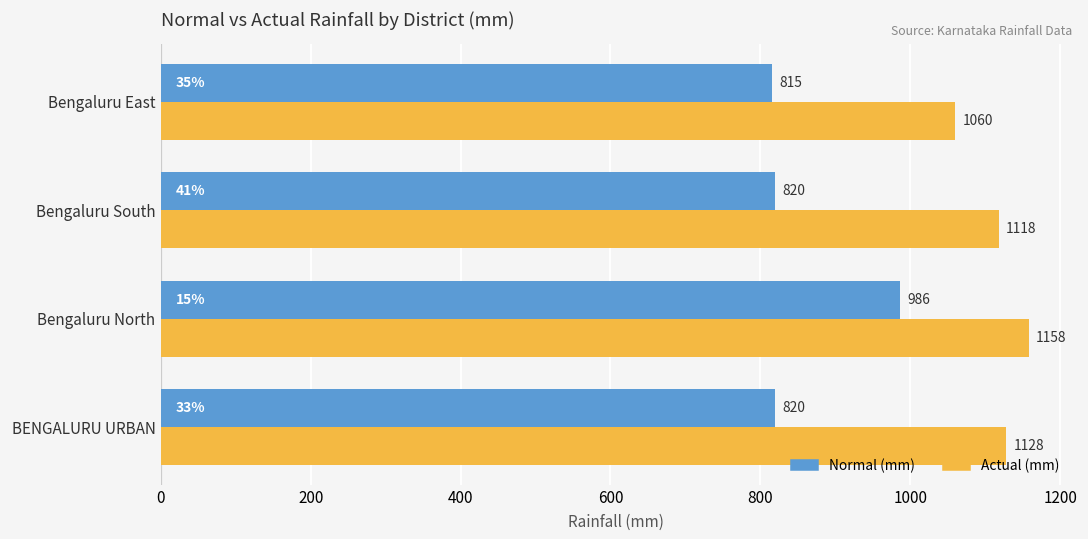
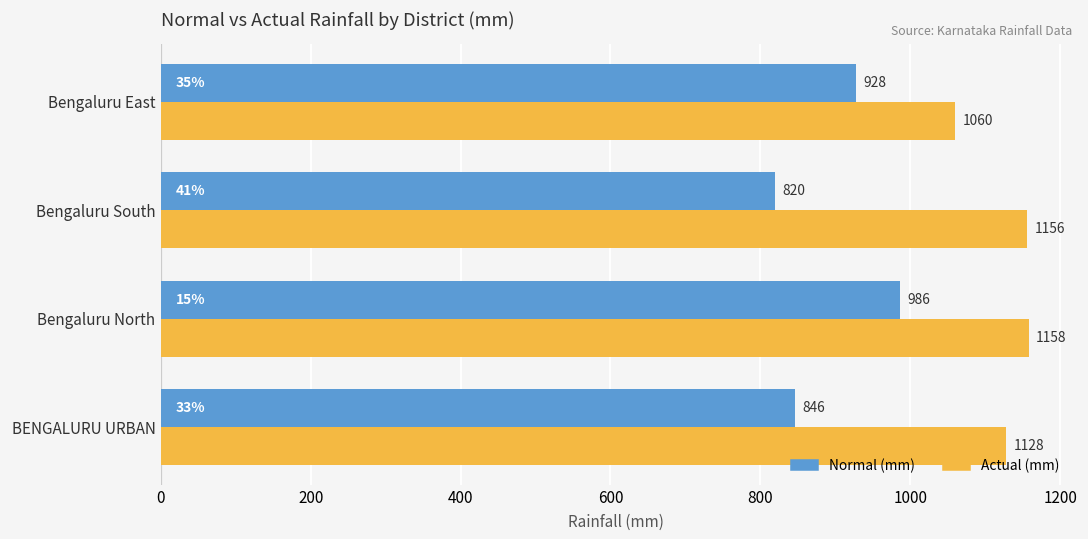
Normal (mm), Bengaluru East: 815 -> 928
Actual (mm), Bengaluru South: 1118 -> 1156
Normal (mm), BENGALURU URBAN: 820 -> 846
